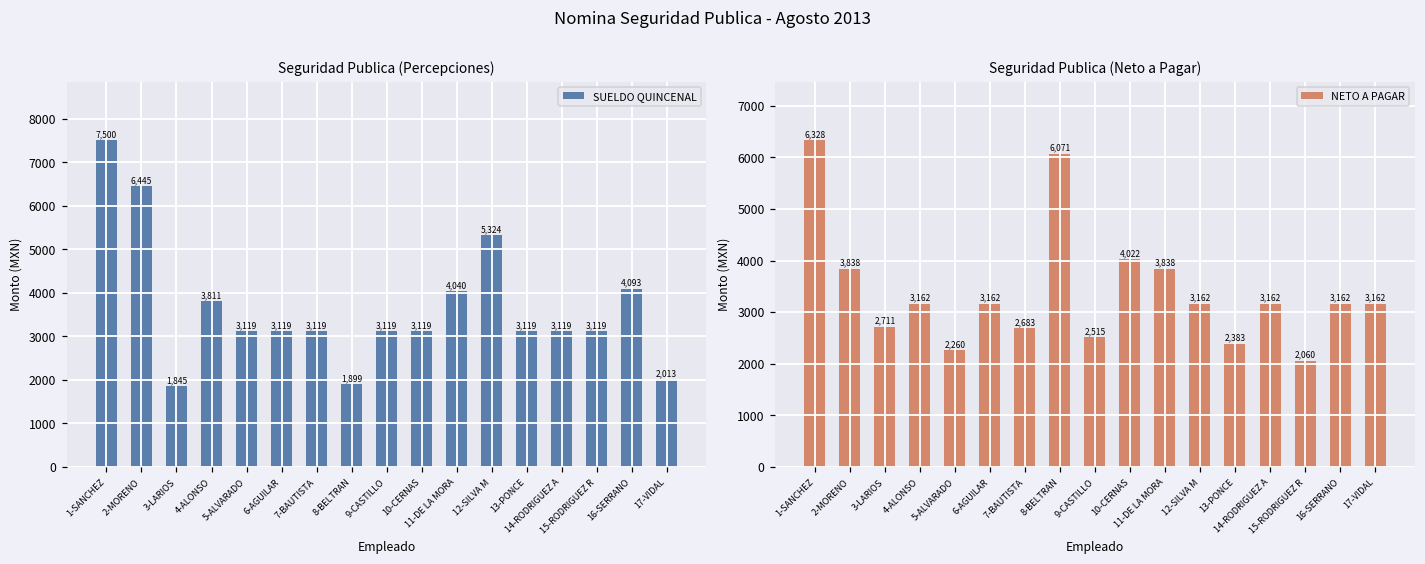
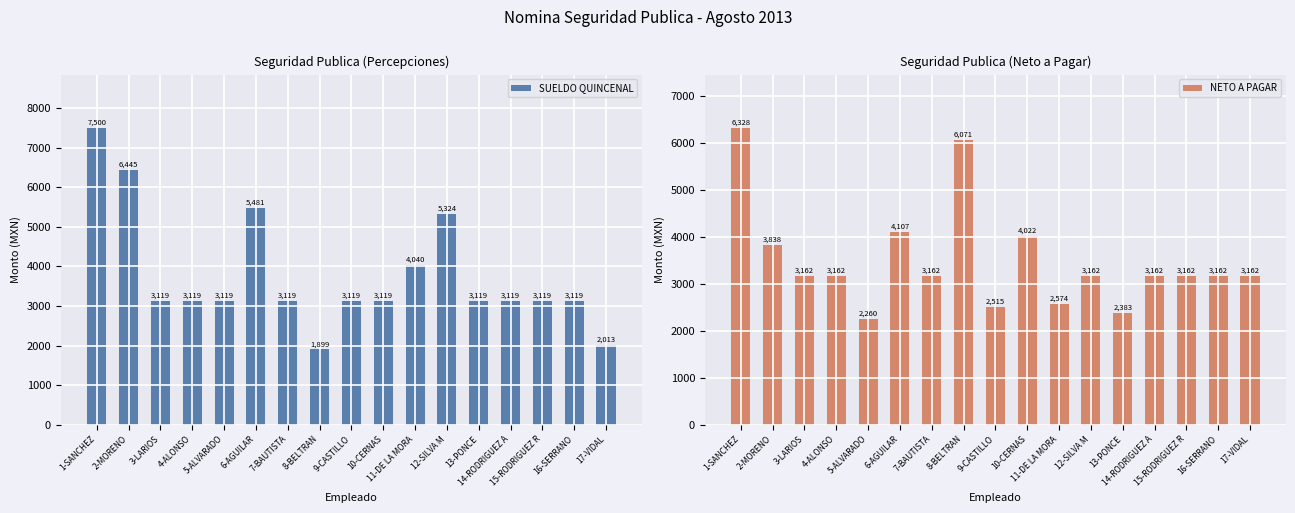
Seguridad Publica (Percepciones), 3-LARIOS: 1,845 -> 3,119
Seguridad Publica (Percepciones), 4-ALONSO: 3,811 -> 3,119
Seguridad Publica (Percepciones), 6-AGUILAR: 3,119 -> 5,481
Seguridad Publica (Percepciones), 16-SERRANO: 4,093 -> 3,119
Seguridad Publica (Neto a Pagar), 3-LARIOS: 2,711 -> 3,162
Seguridad Publica (Neto a Pagar), 6-AGUILAR: 3,162 -> 4,107
Seguridad Publica (Neto a Pagar), 7-BAUTISTA: 2,683 -> 3,162
Seguridad Publica (Neto a Pagar), 11-DE LA MORA: 3,838 -> 2,574
Seguridad Publica (Neto a Pagar), 15-RODRIGUEZ R: 2,060 -> 3,162
